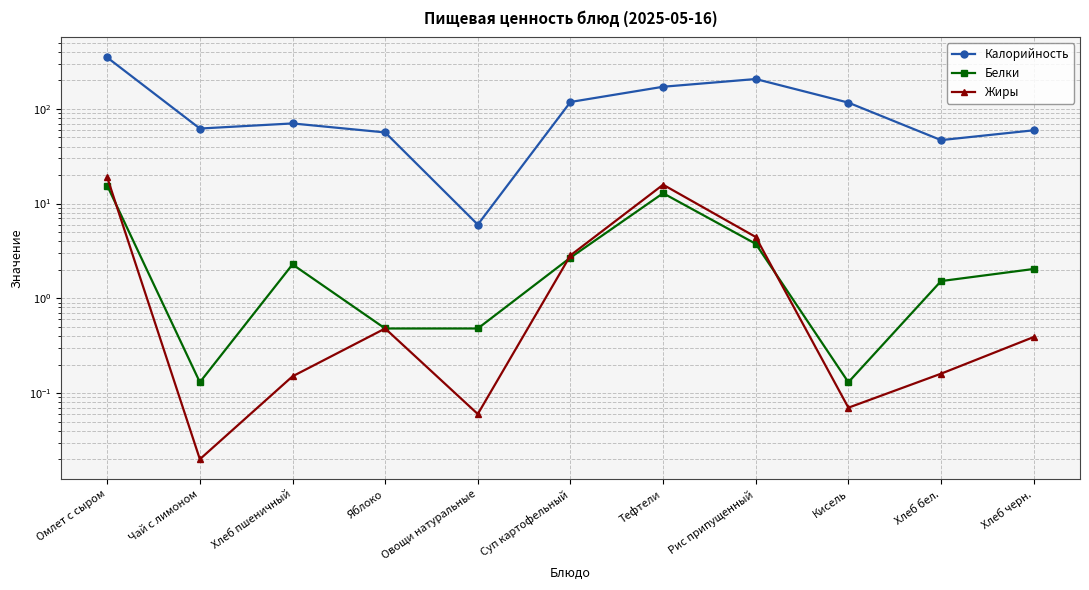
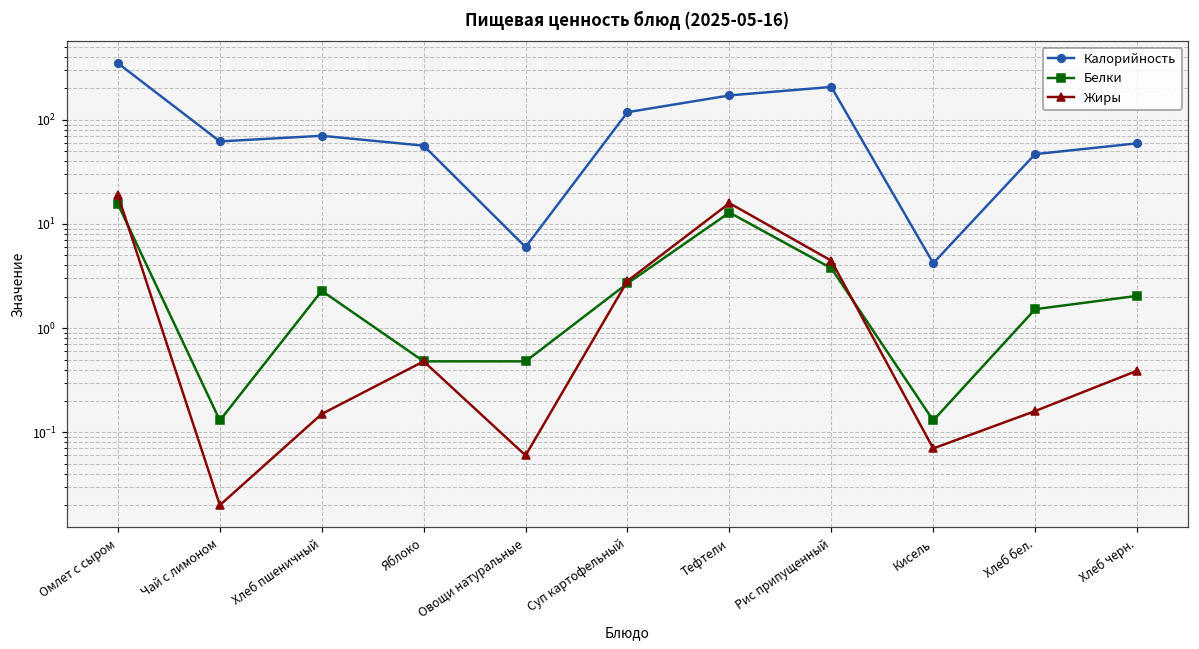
Калорийность, Кисель: 120 -> 4
